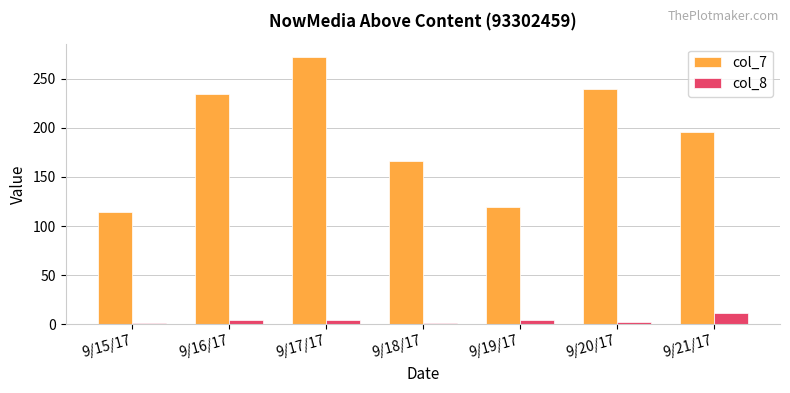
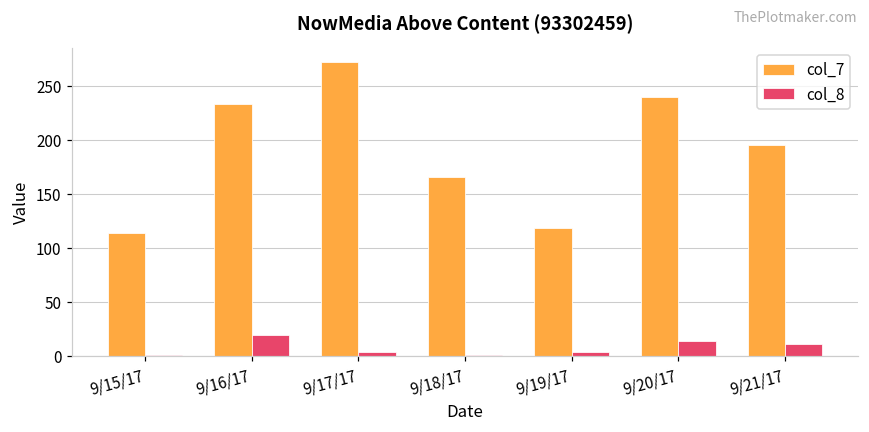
col_8, 9/16/17: 0 -> 20
col_8, 9/20/17: 0 -> 10
